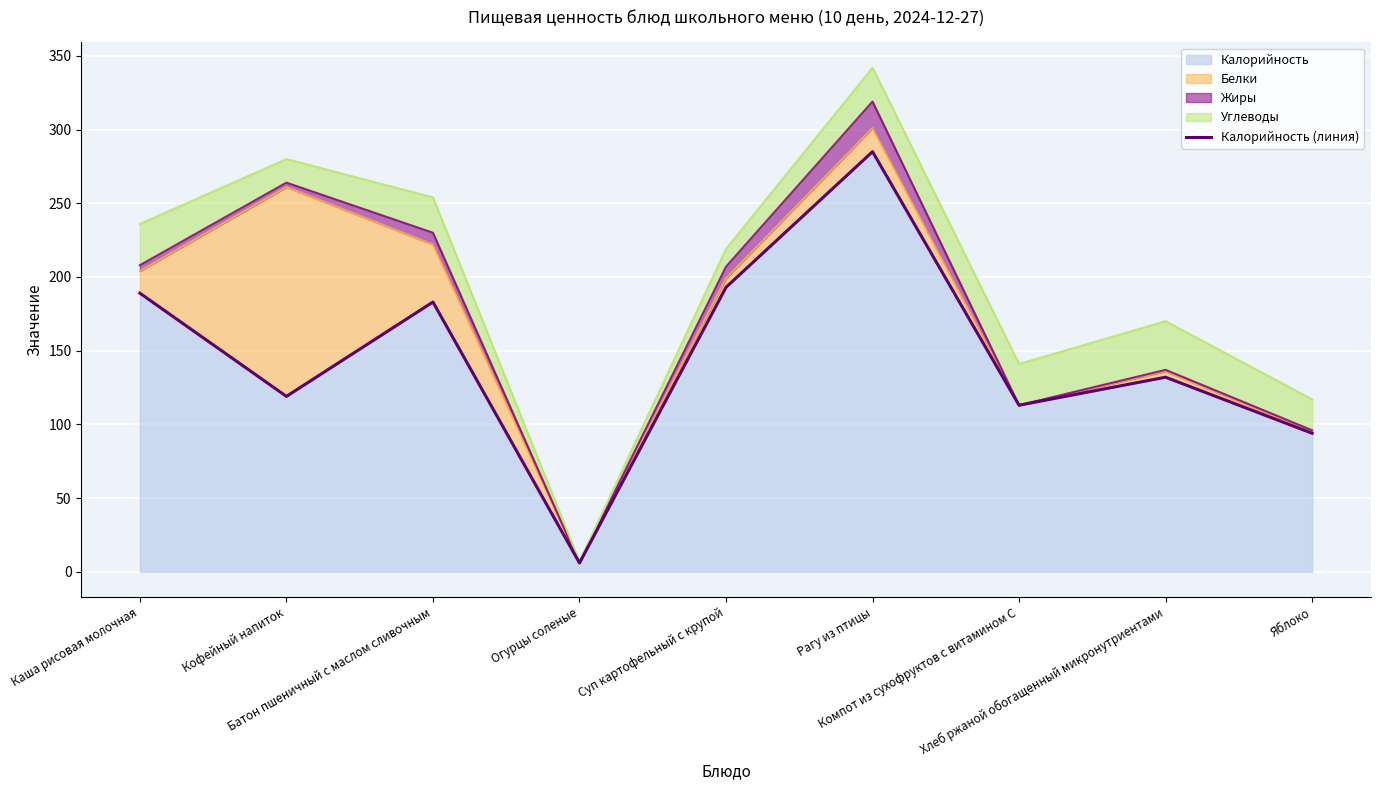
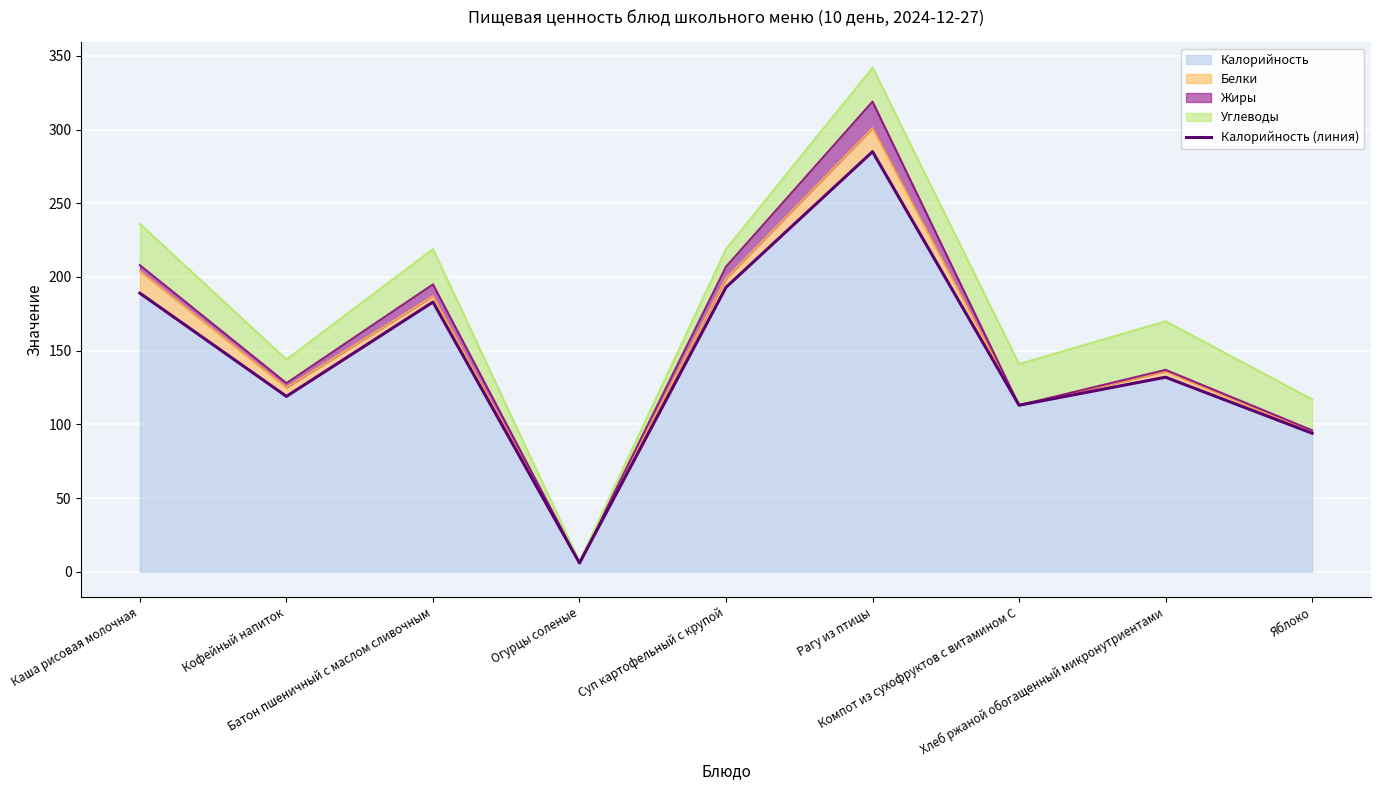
Белки, Кофейный напиток: 142 -> 6
Белки, Батон пшеничный с маслом сливочным: 39 -> 4
